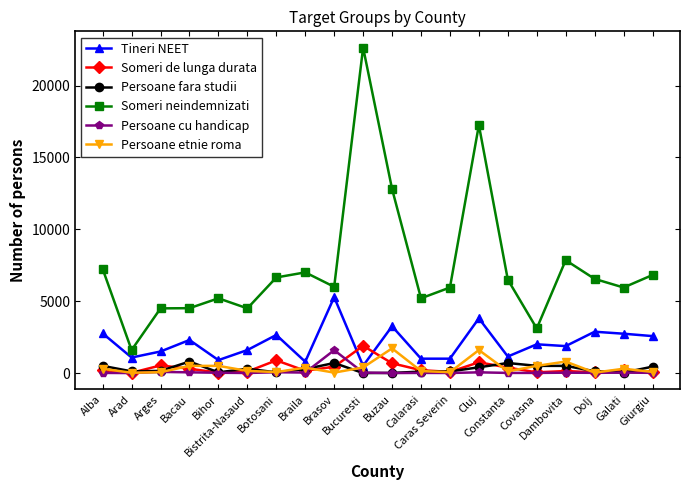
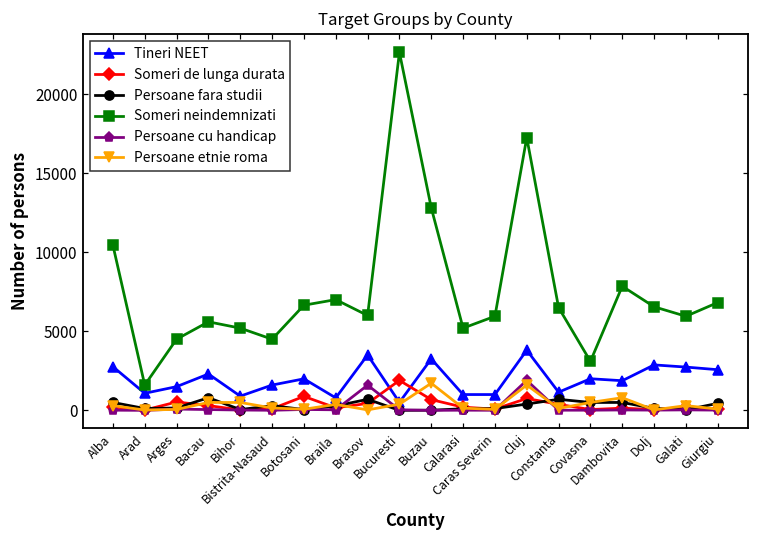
Someri neindemnizati, Alba: 7200 -> 10400
Someri neindemnizati, Bacau: 4500 -> 5600
Tineri NEET, Botosani: 2700 -> 2000
Tineri NEET, Brasov: 5300 -> 3500
Persoane cu handicap, Cluj: 100 -> 1900
